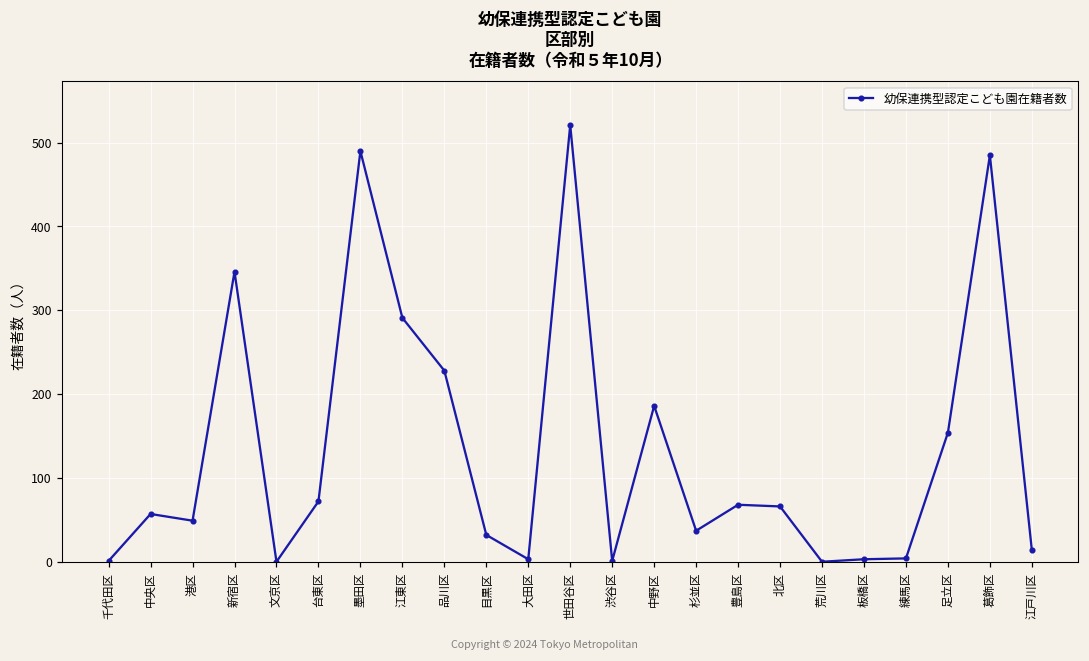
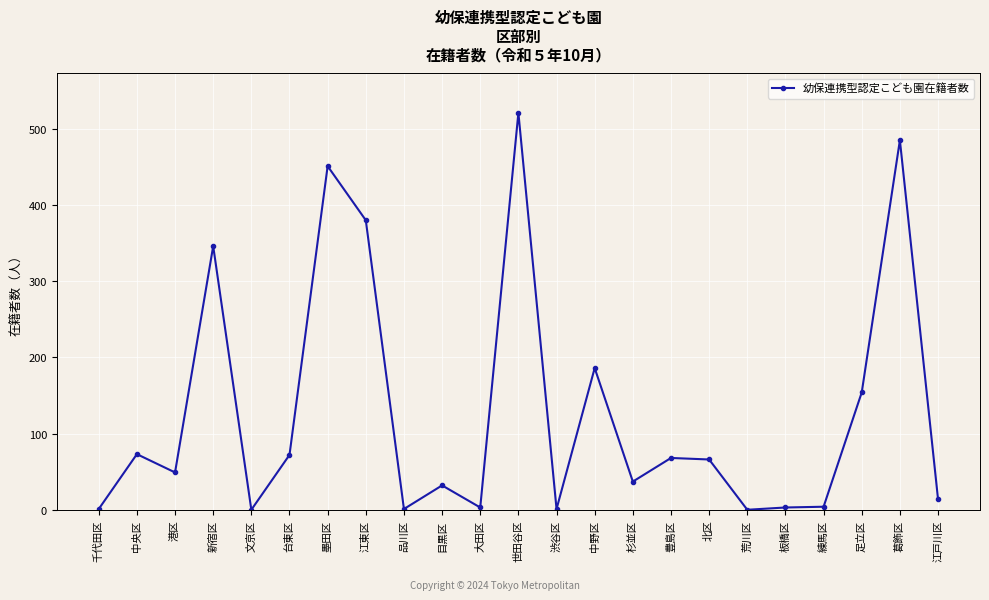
中央区: 60 -> 70
墨田区: 490 -> 450
江東区: 290 -> 380
品川区: 230 -> 0
